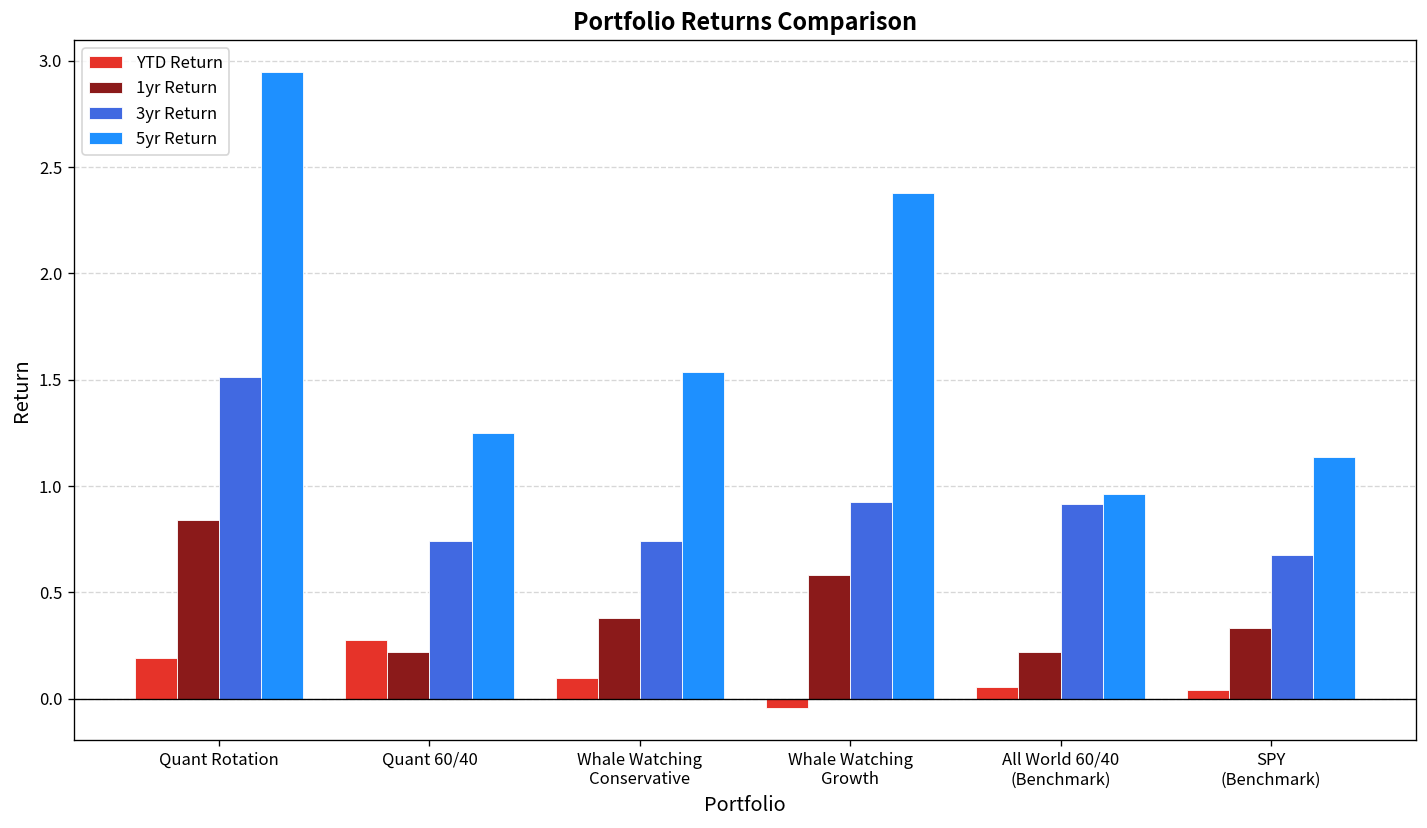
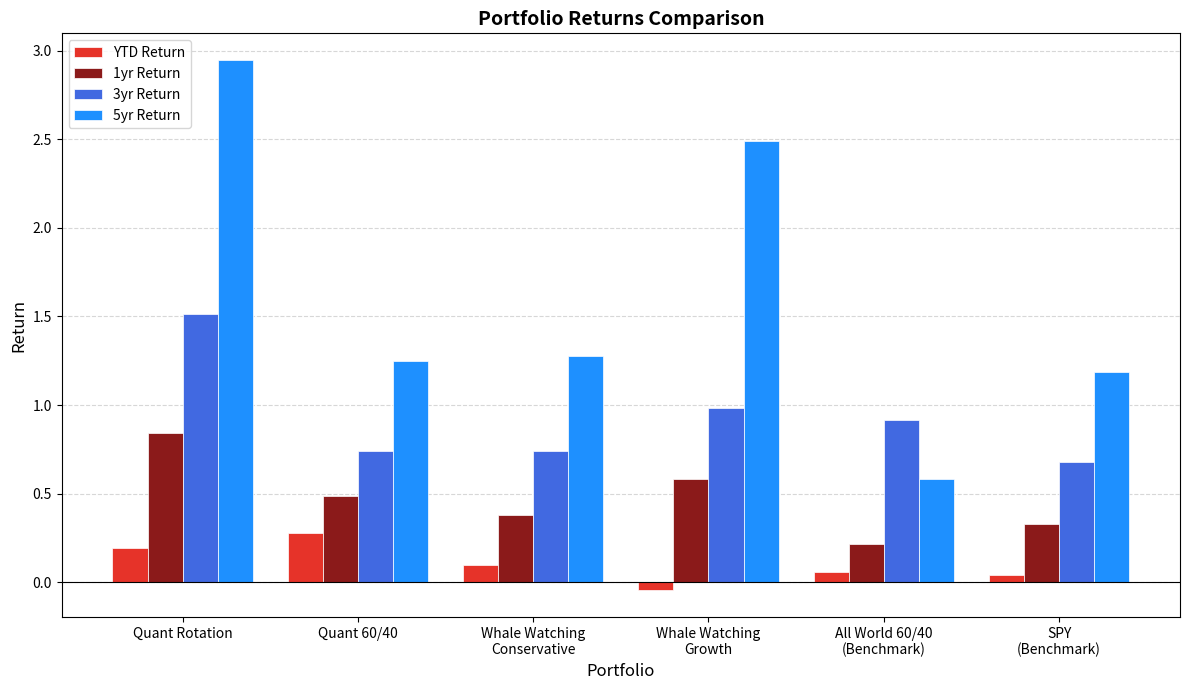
1yr Return, Quant 60/40: 0.22 -> 0.49
5yr Return, Whale Watching Conservative: 1.54 -> 1.28
3yr Return, Whale Watching Growth: 0.92 -> 0.98
5yr Return, Whale Watching Growth: 2.38 -> 2.49
5yr Return, All World 60/40 (Benchmark): 0.96 -> 0.58
5yr Return, SPY (Benchmark): 1.14 -> 1.19
